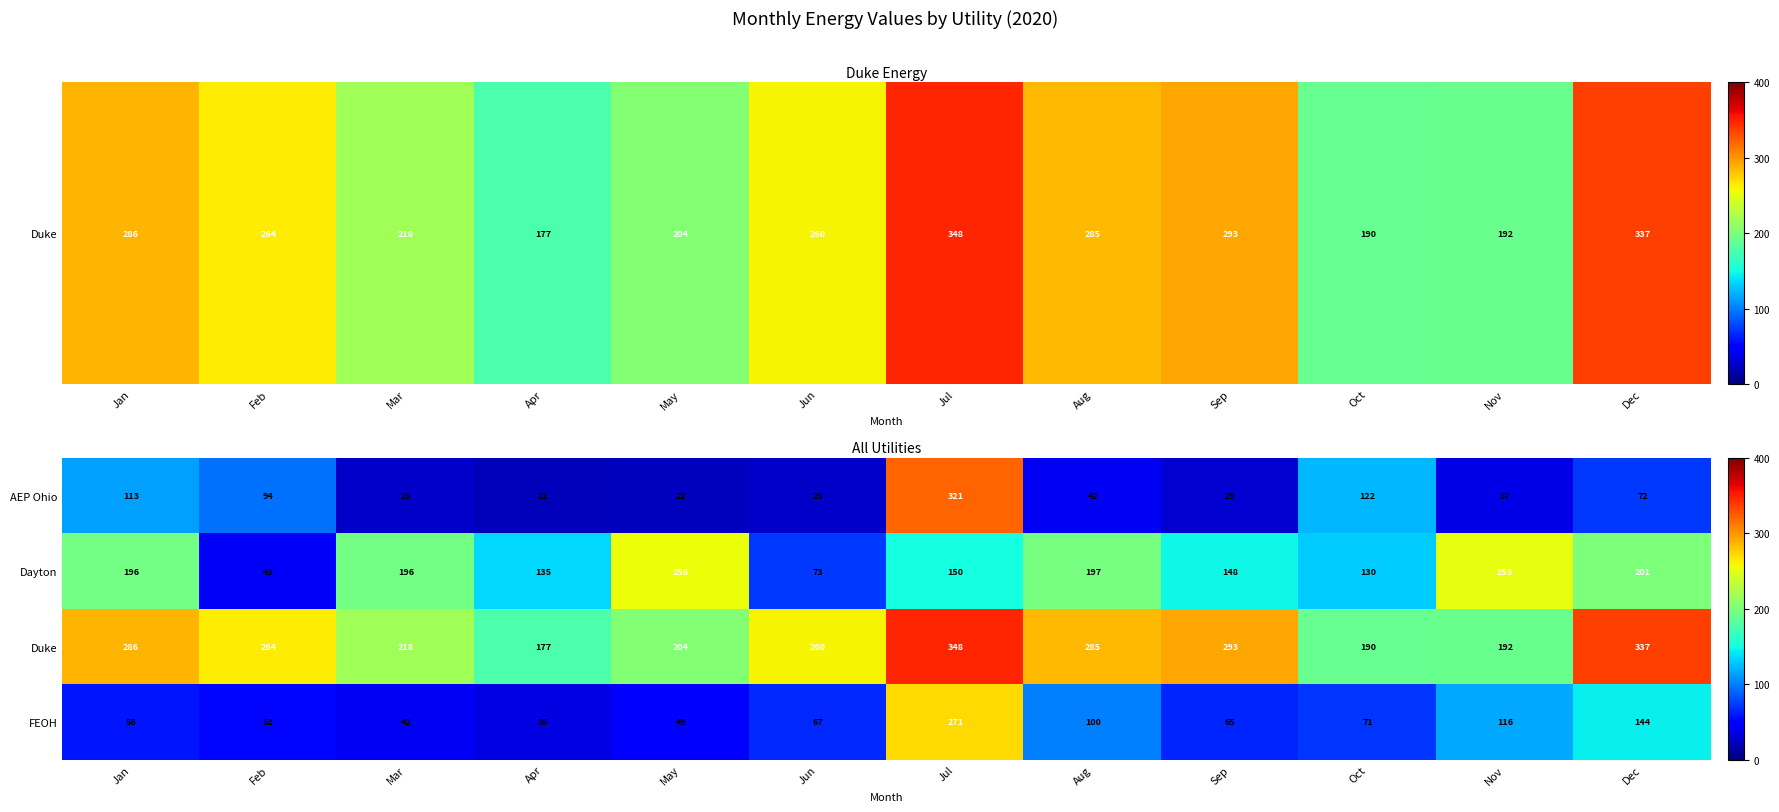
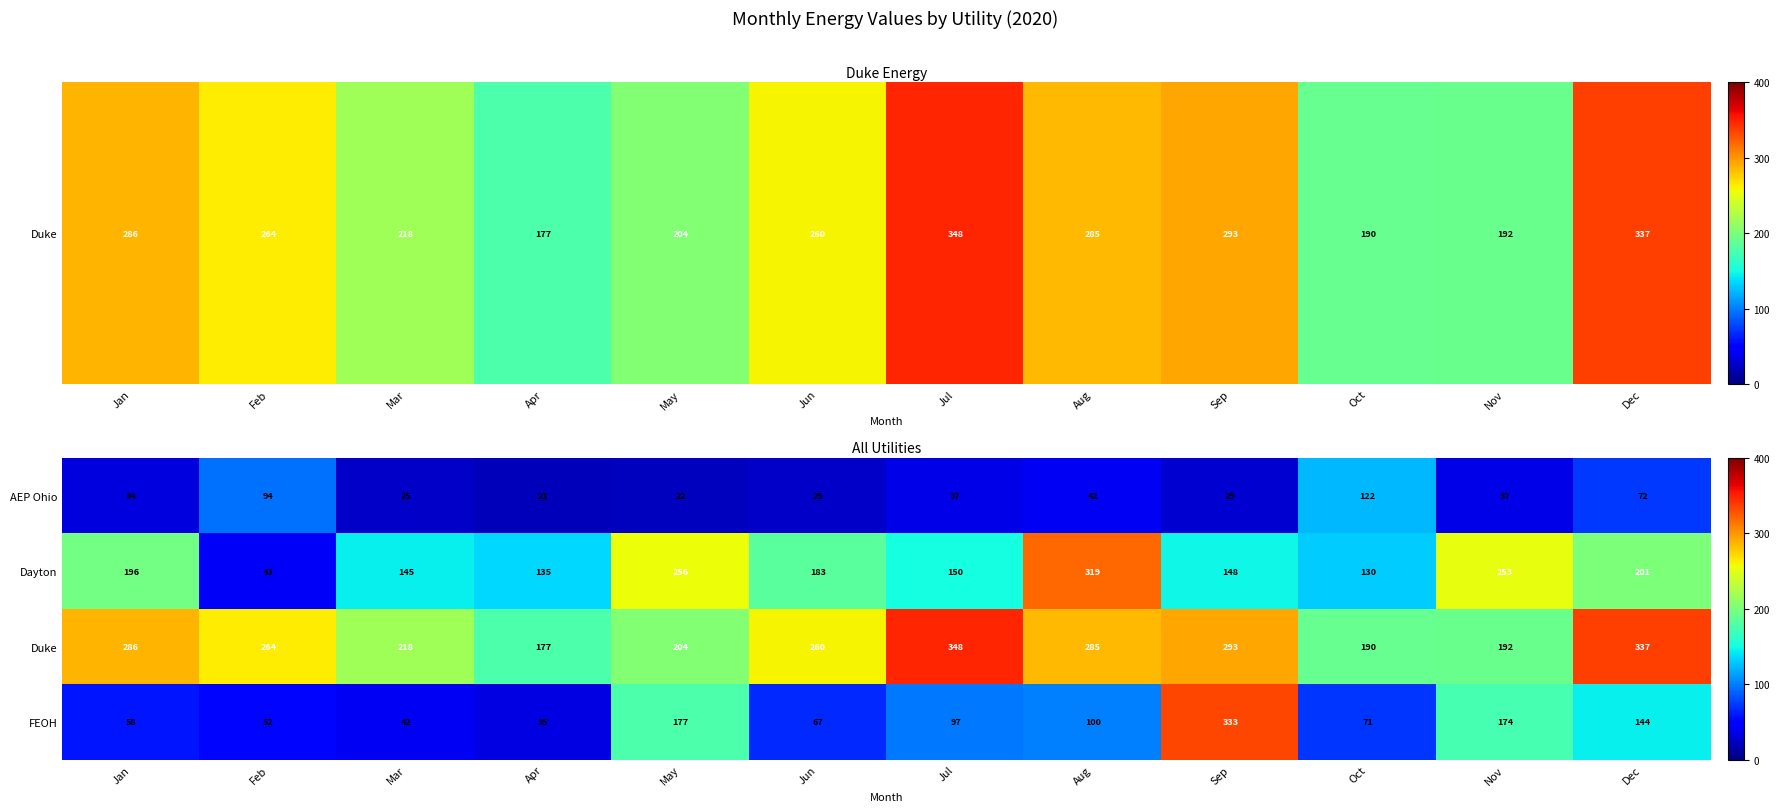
All Utilities, AEP Ohio, Jan: 113 -> 34
All Utilities, AEP Ohio, Jul: 321 -> 37
All Utilities, Dayton, Mar: 196 -> 145
All Utilities, Dayton, Jun: 73 -> 183
All Utilities, Dayton, Aug: 197 -> 319
All Utilities, FEOH, May: 49 -> 177
All Utilities, FEOH, Jul: 271 -> 97
All Utilities, FEOH, Sep: 65 -> 333
All Utilities, FEOH, Nov: 116 -> 174
